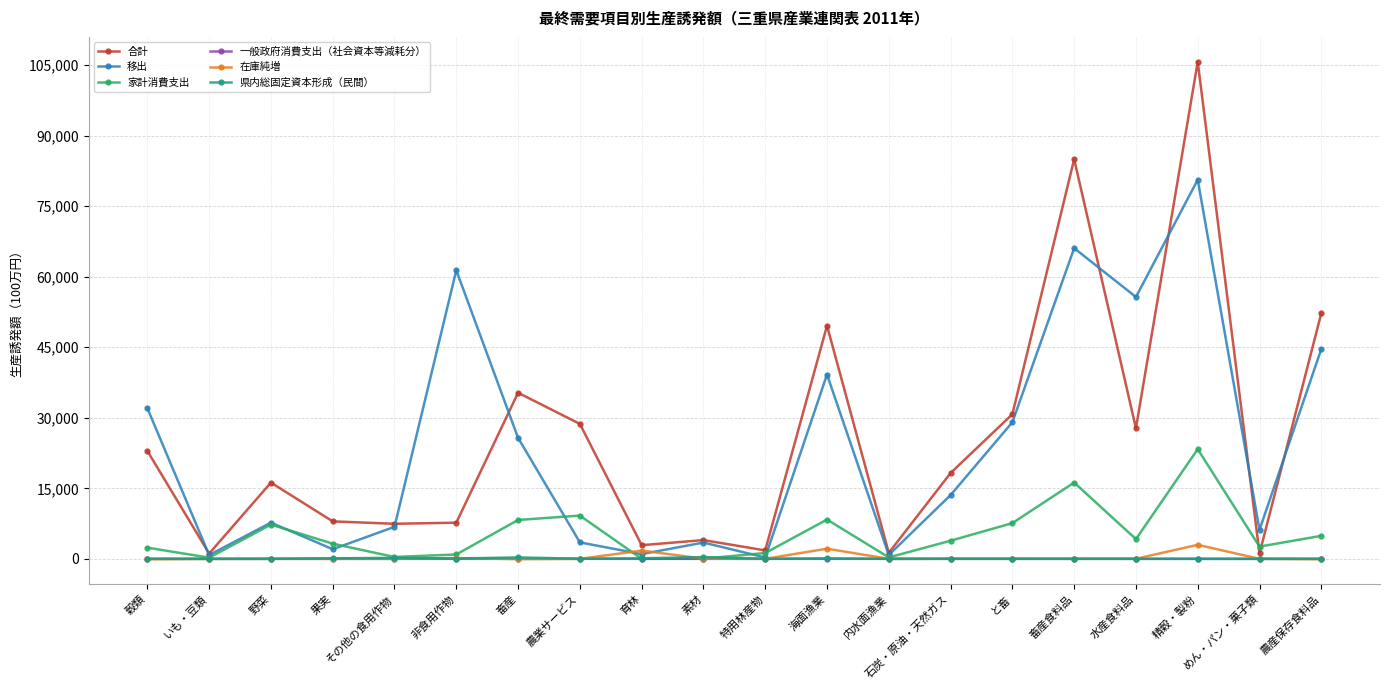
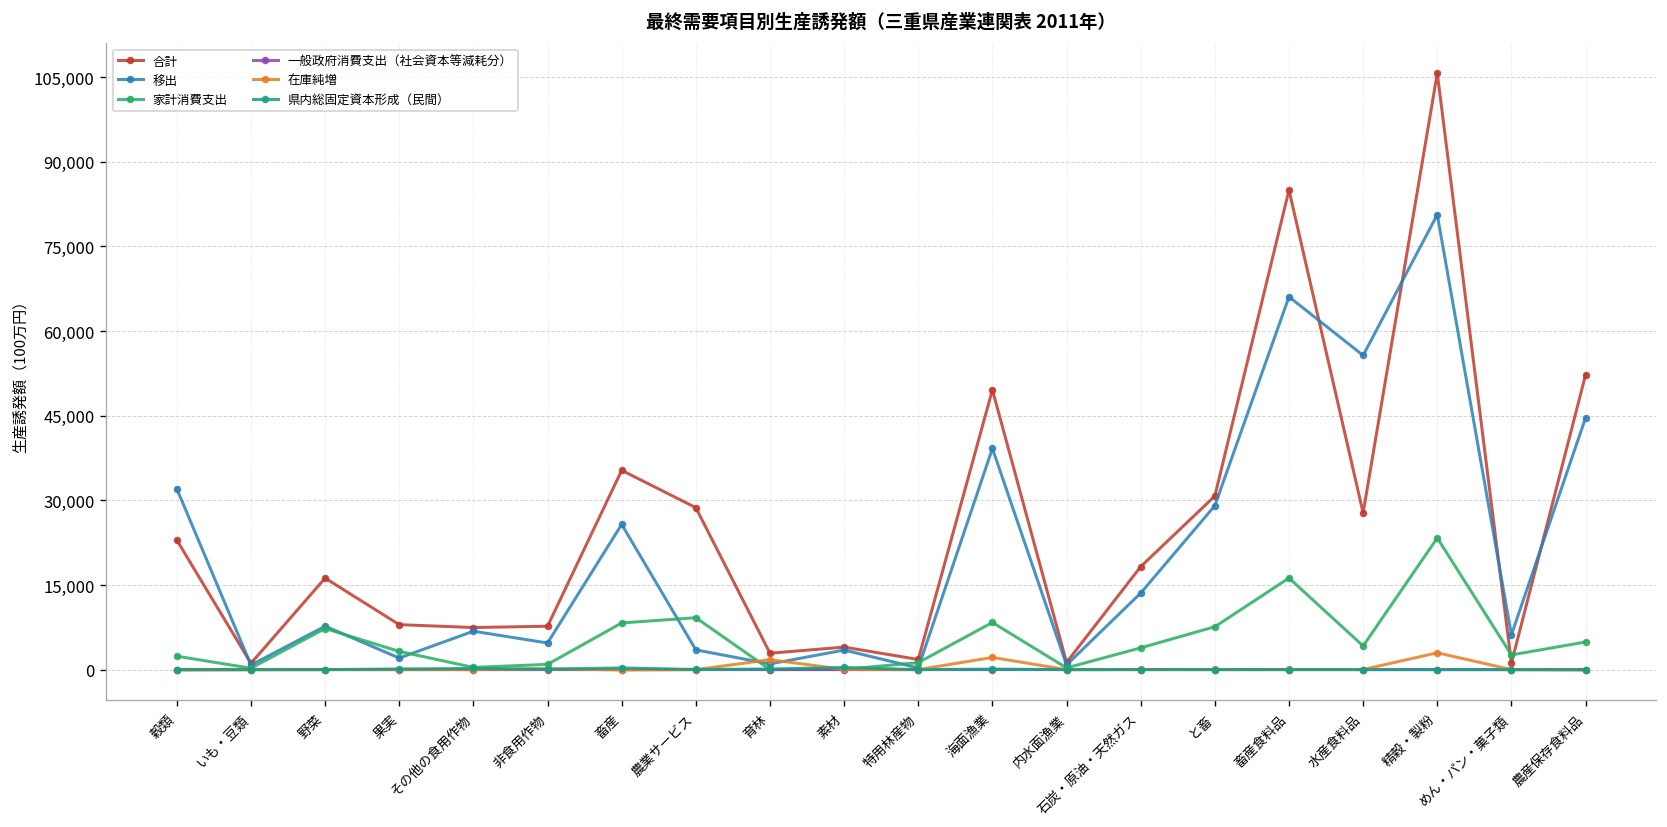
移出, 非食用作物: 61,000 -> 5,000
